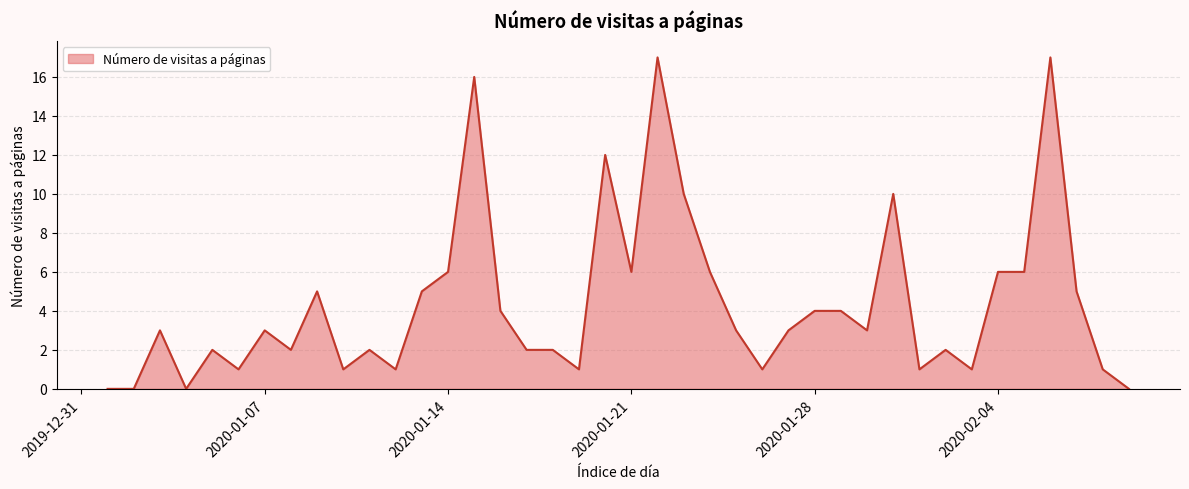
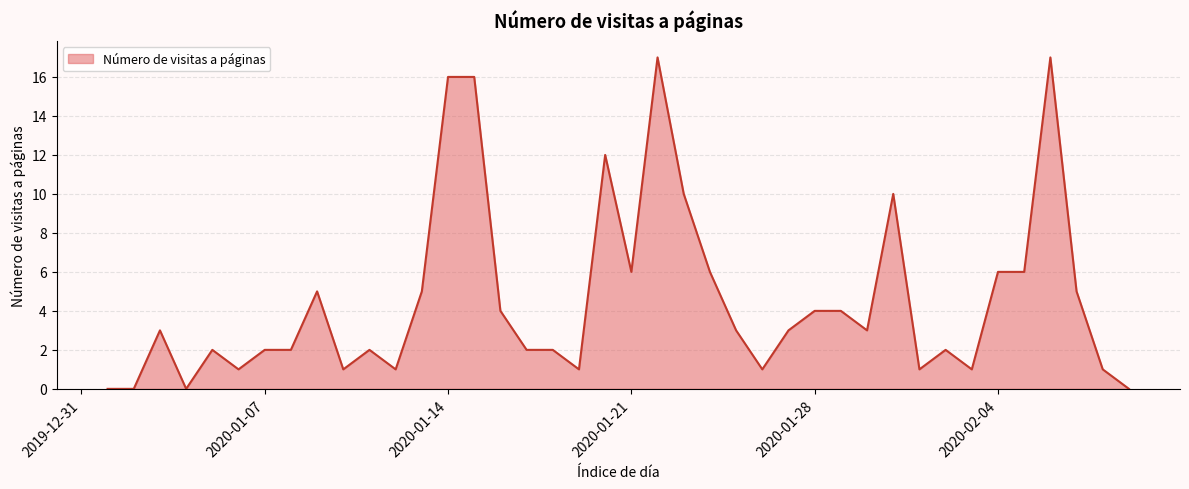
2020-01-07: 3 -> 2
2020-01-14: 6 -> 16
